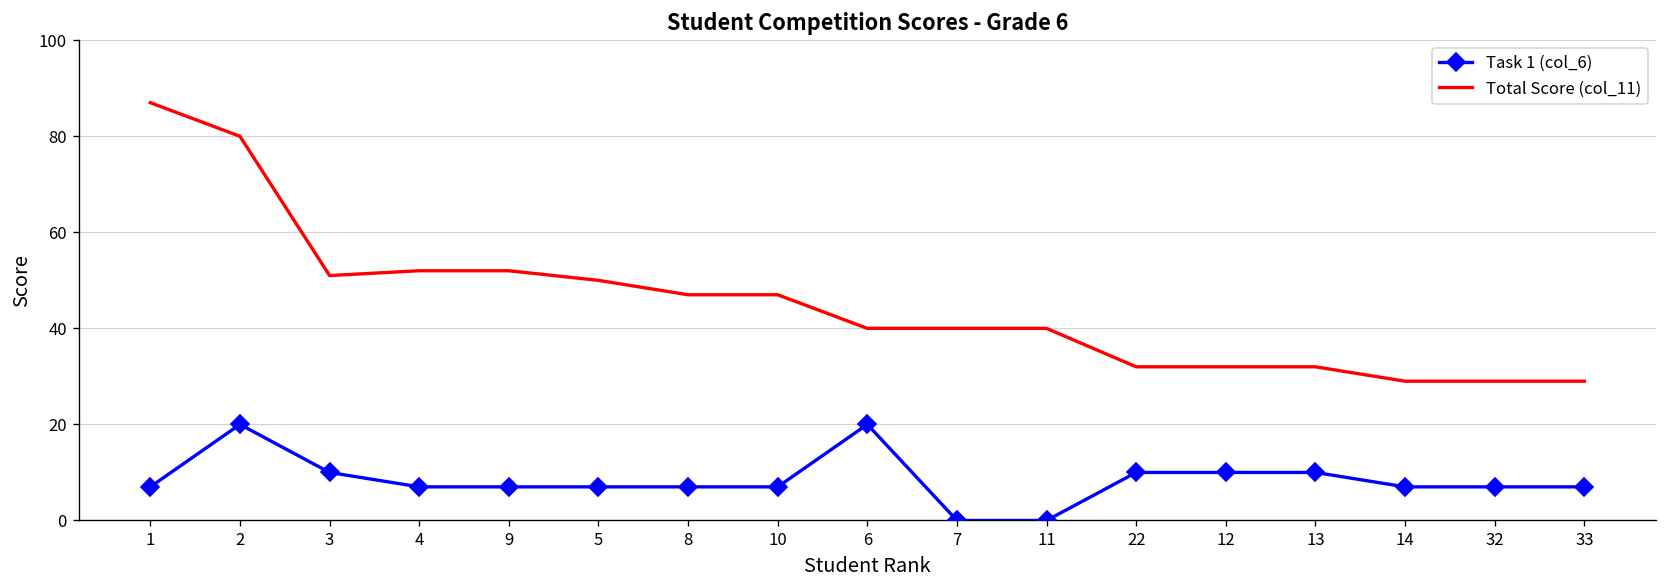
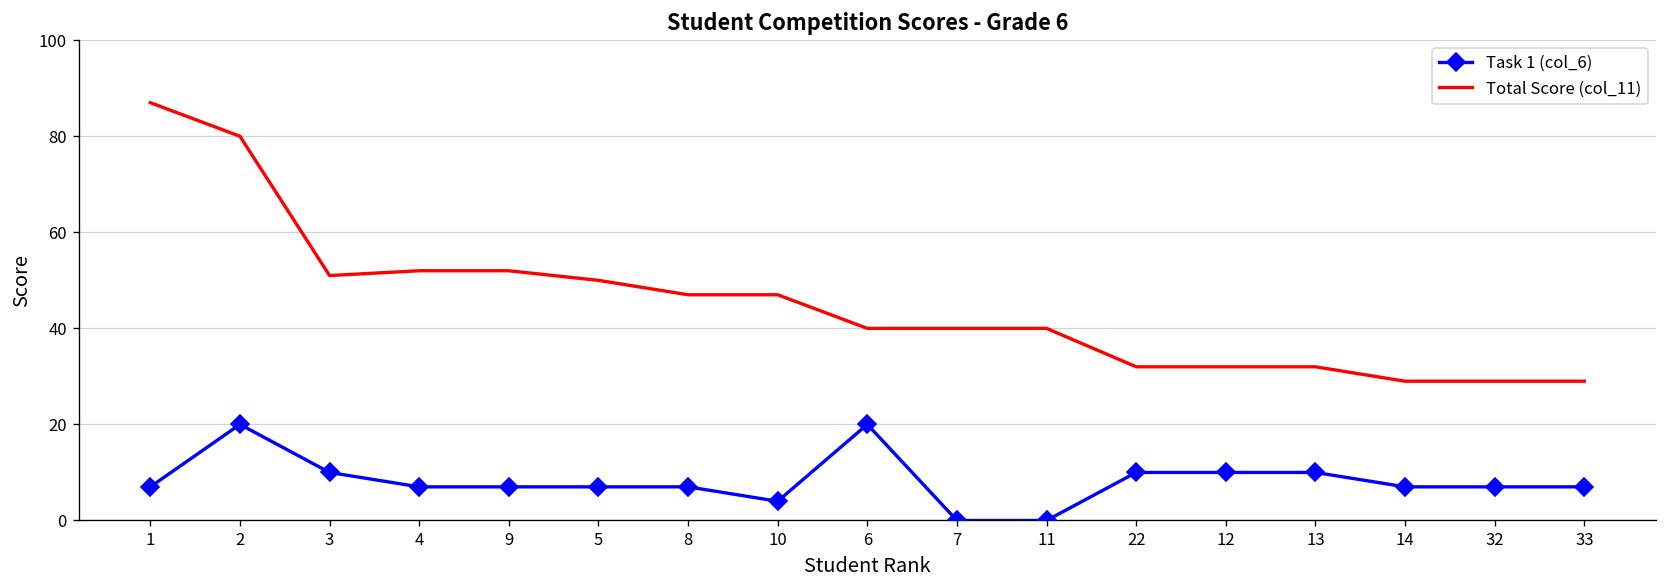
Task 1 (col_6), 10: 7 -> 4
